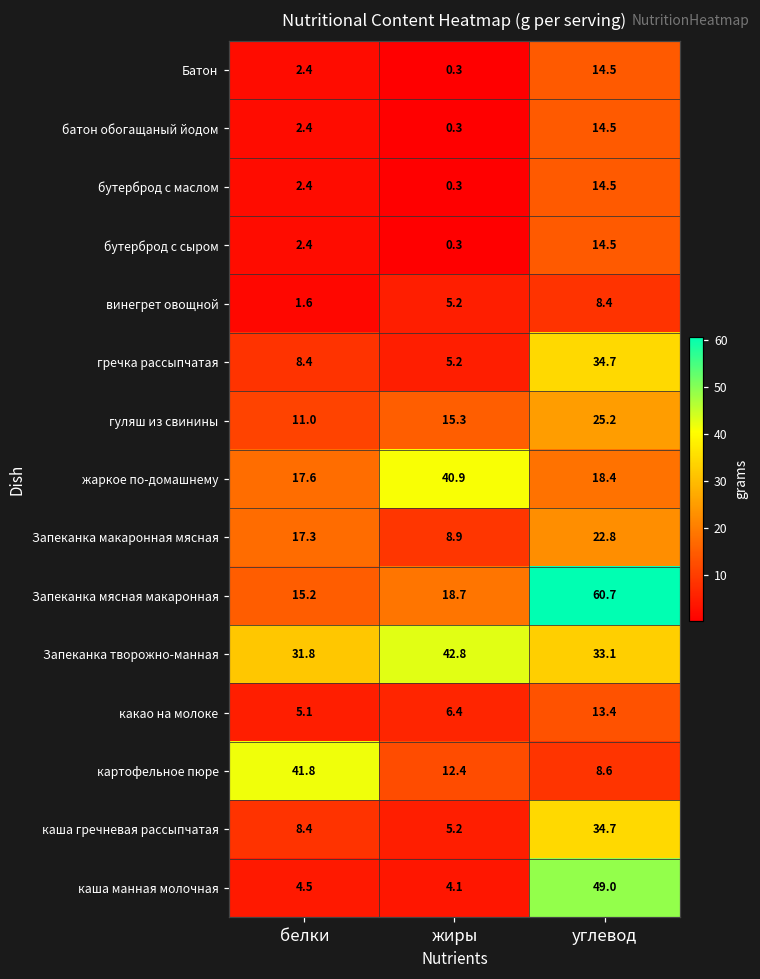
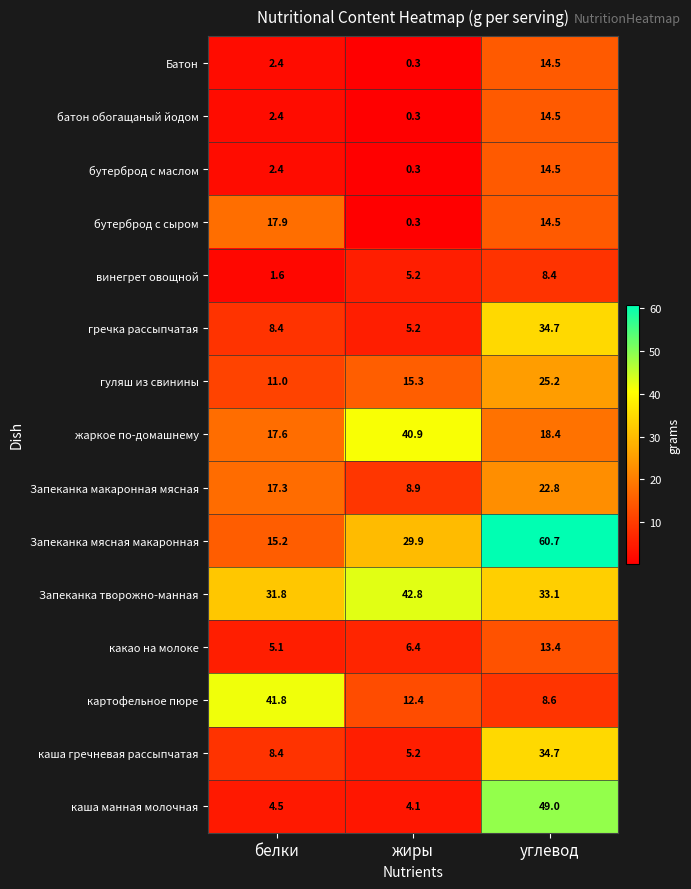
бутерброд с сыром, белки: 2.4 -> 17.9
Запеканка мясная макаронная, жиры: 18.7 -> 29.9
